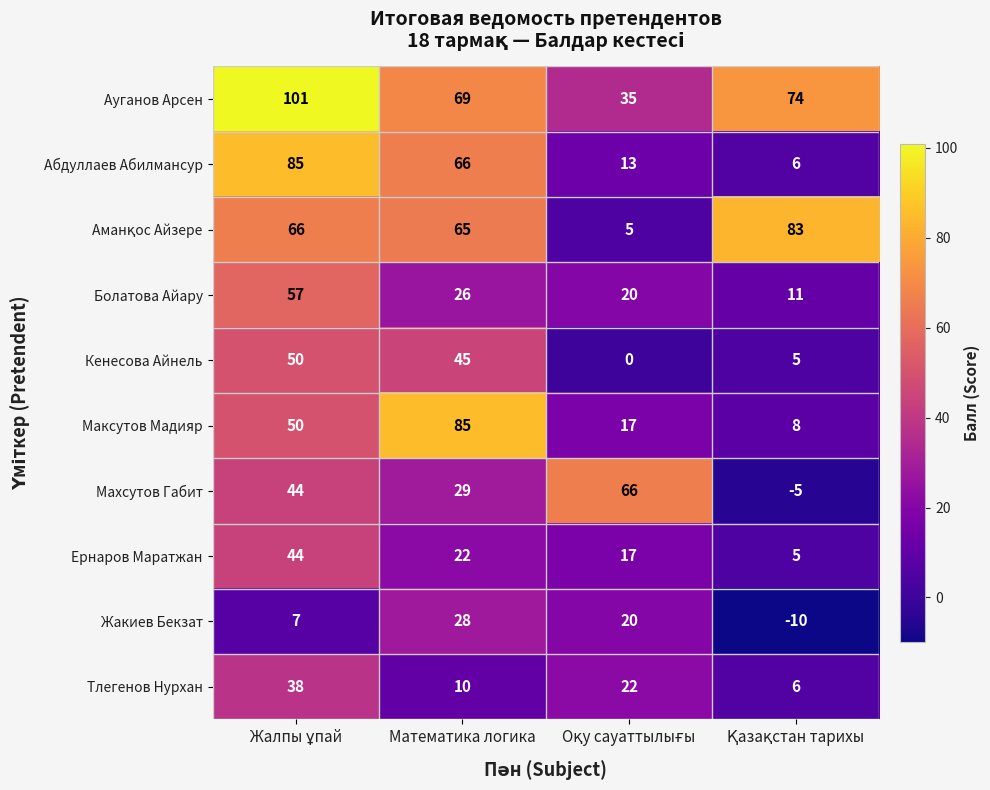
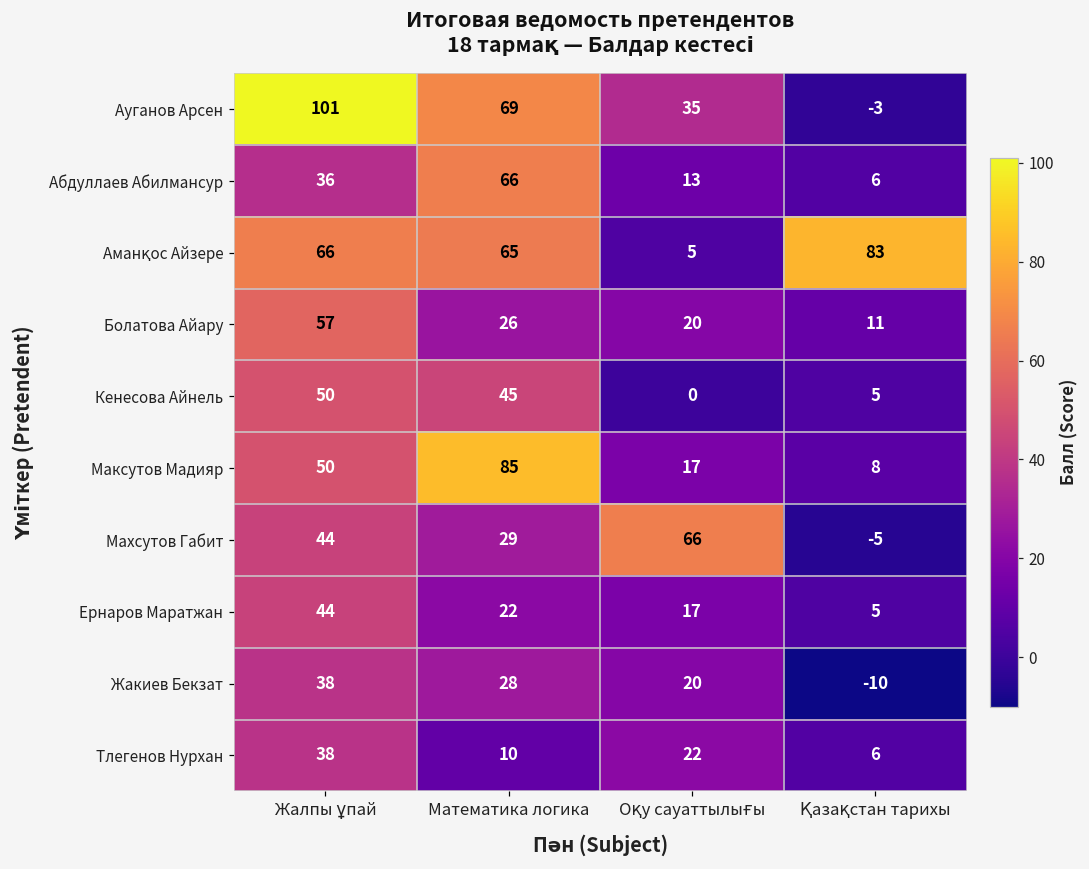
Ауганов Арсен, Қазақстан тарихы: 74 -> -3
Абдуллаев Абилмансур, Жалпы ұпай: 85 -> 36
Жакиев Бекзат, Жалпы ұпай: 7 -> 38
